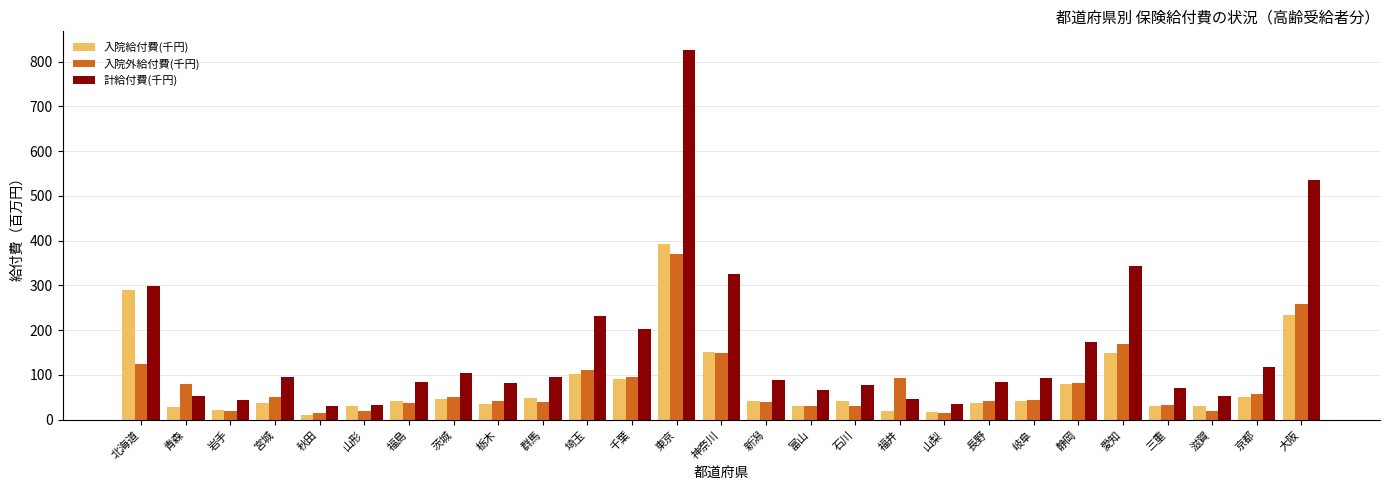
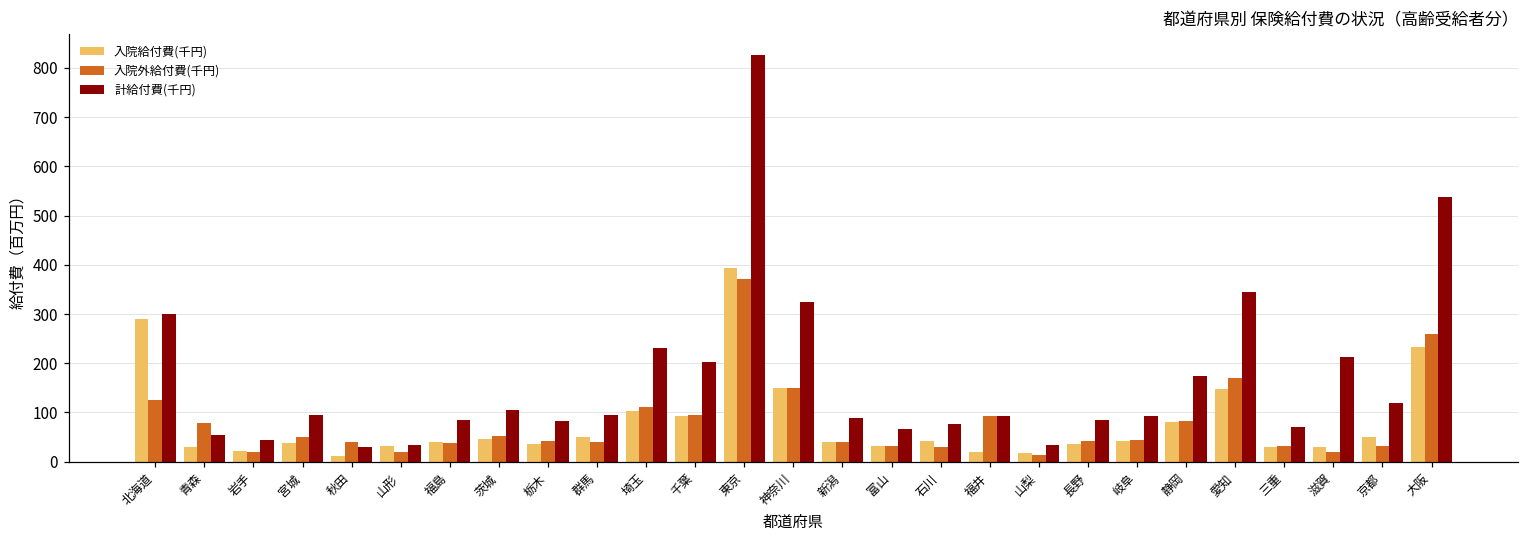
入院外給付費(千円), 秋田: 20 -> 40
計給付費(千円), 福井: 50 -> 90
計給付費(千円), 滋賀: 50 -> 210
入院外給付費(千円), 京都: 60 -> 30
